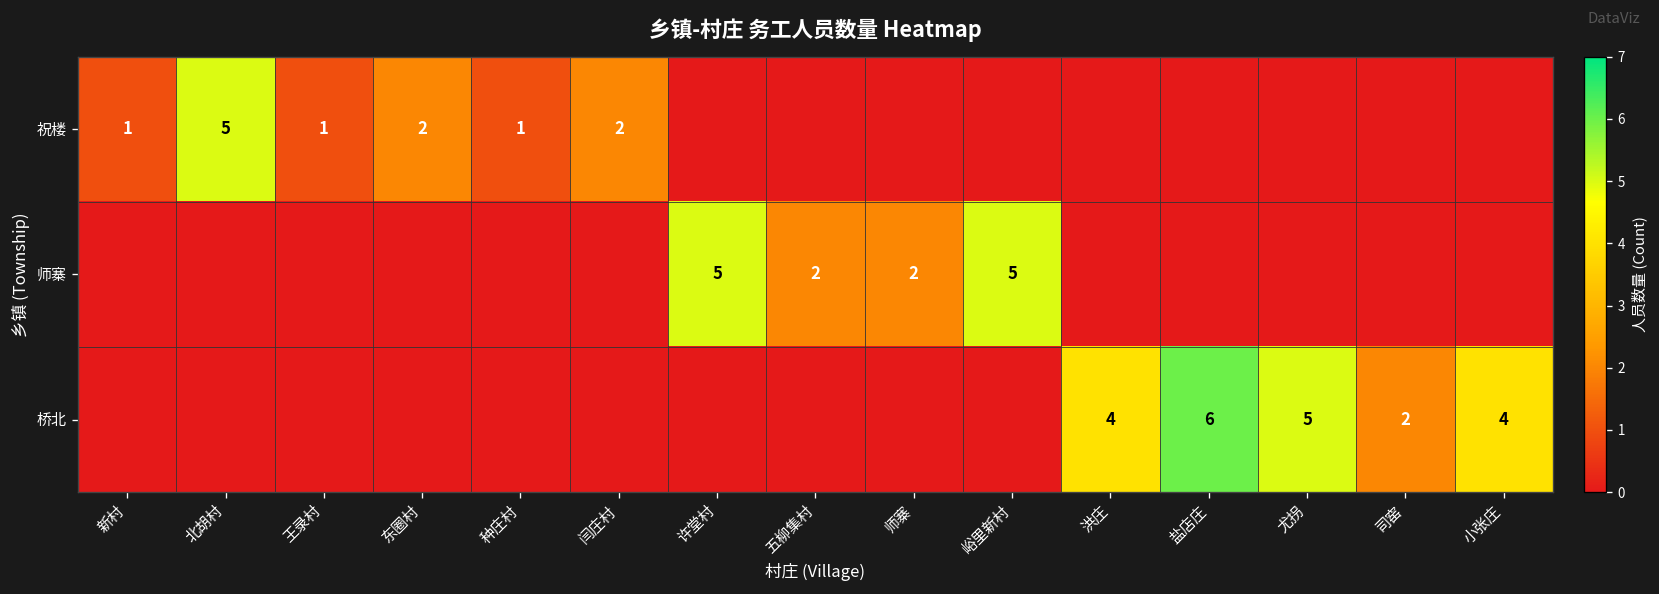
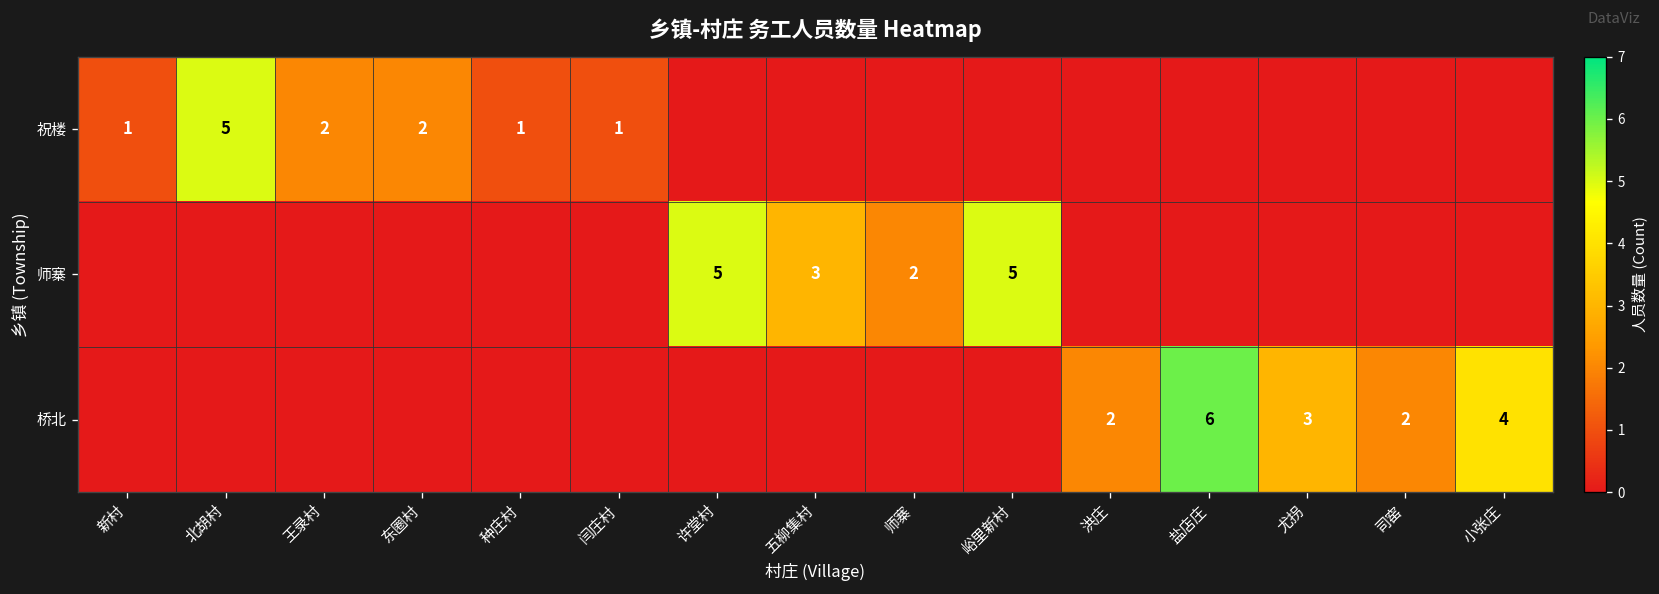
祝楼, 王录村: 1 -> 2
祝楼, 闫庄村: 2 -> 1
师寨, 五柳集村: 2 -> 3
桥北, 洪庄: 4 -> 2
桥北, 尤拐: 5 -> 3
